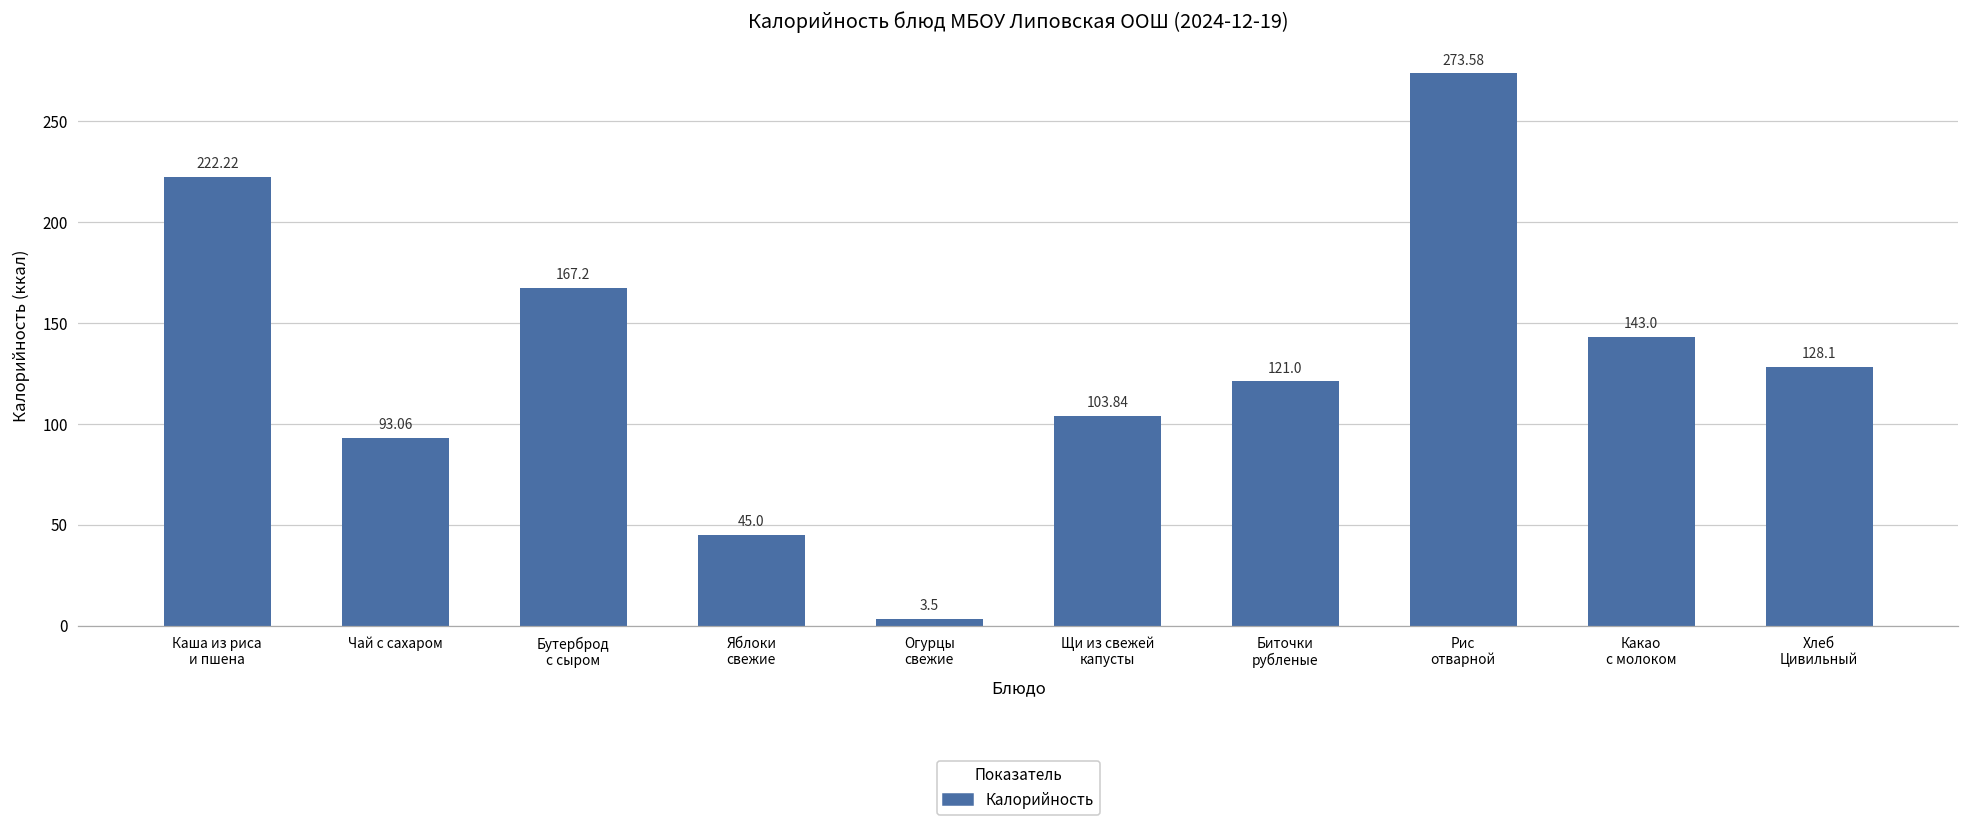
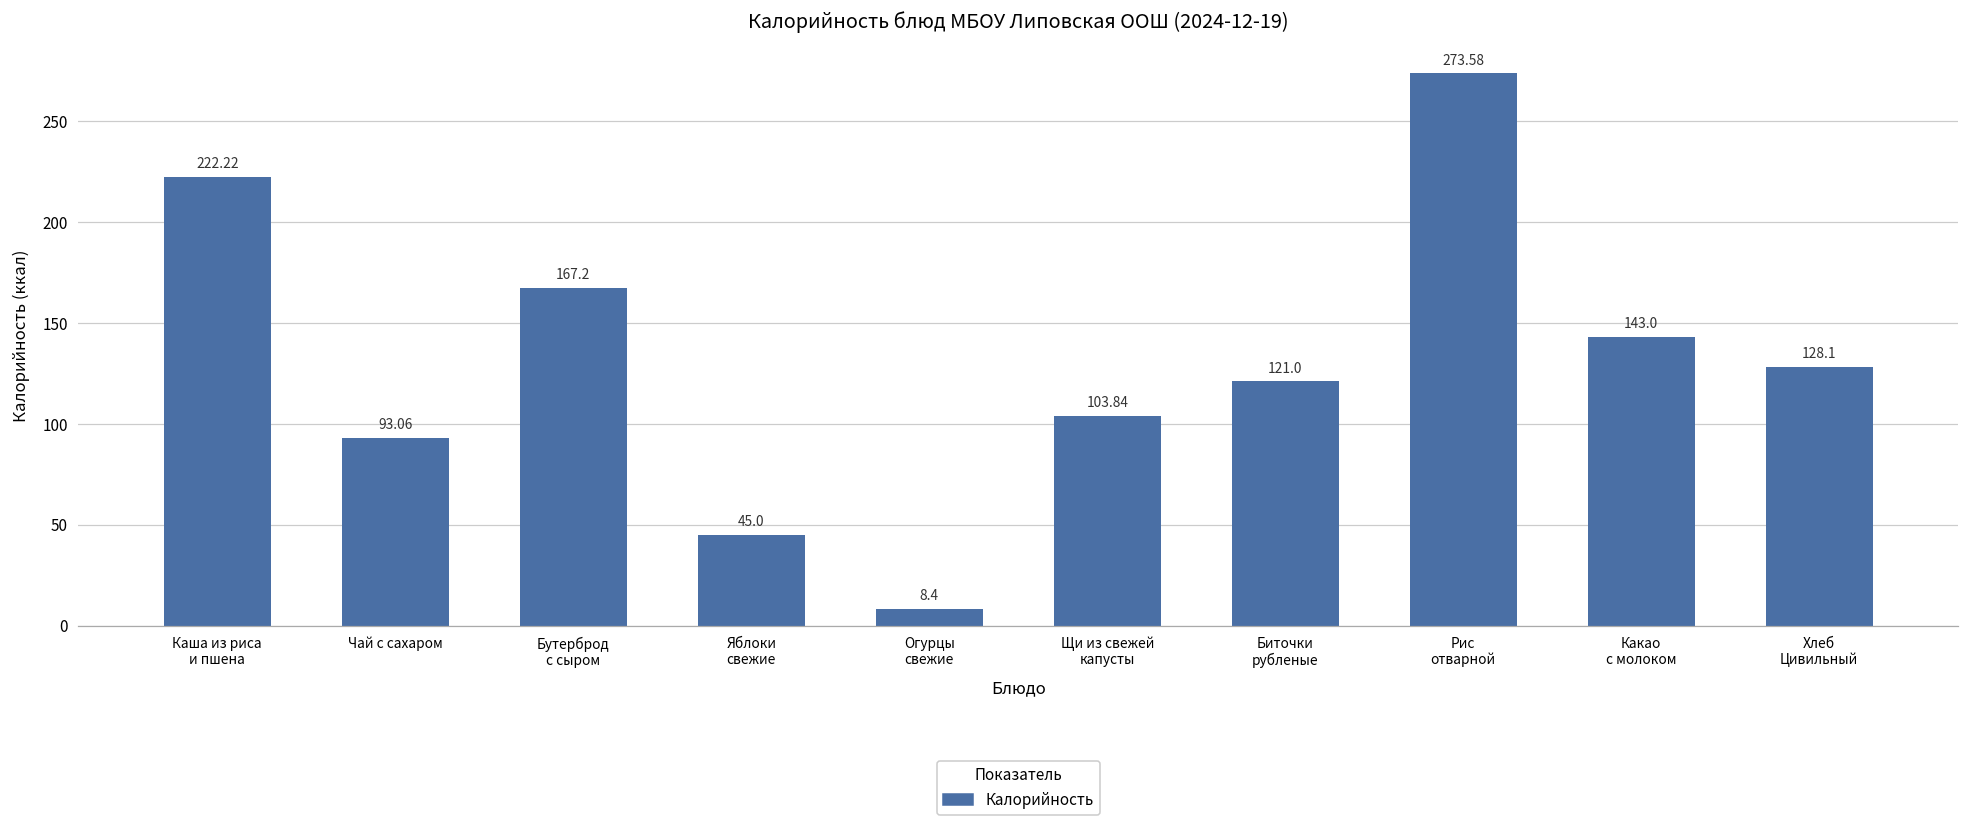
Огурцы свежие: 3.5 -> 8.4
